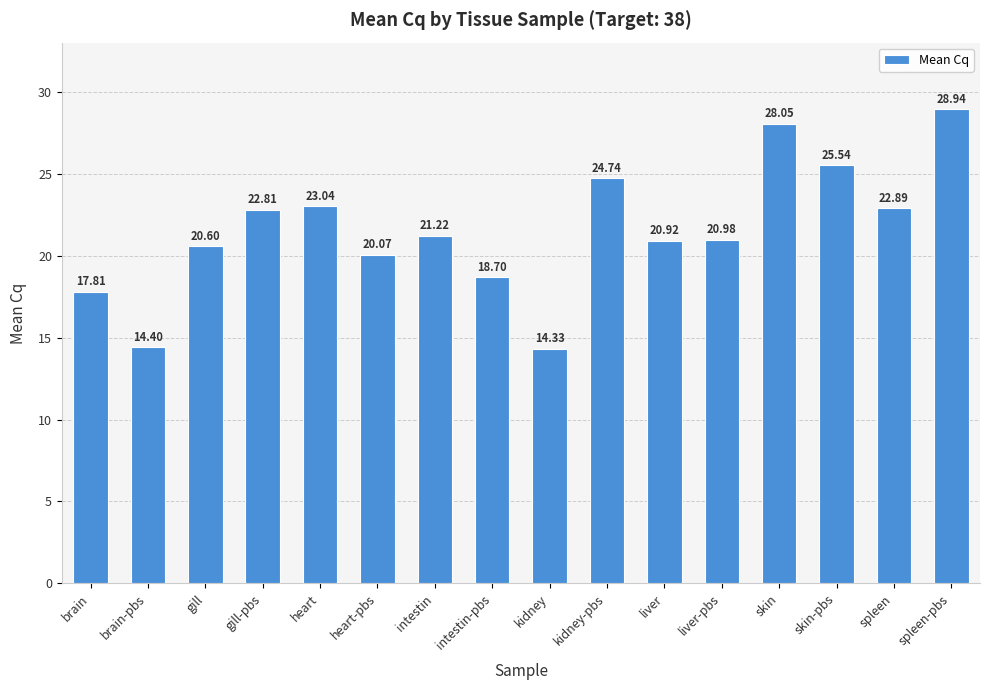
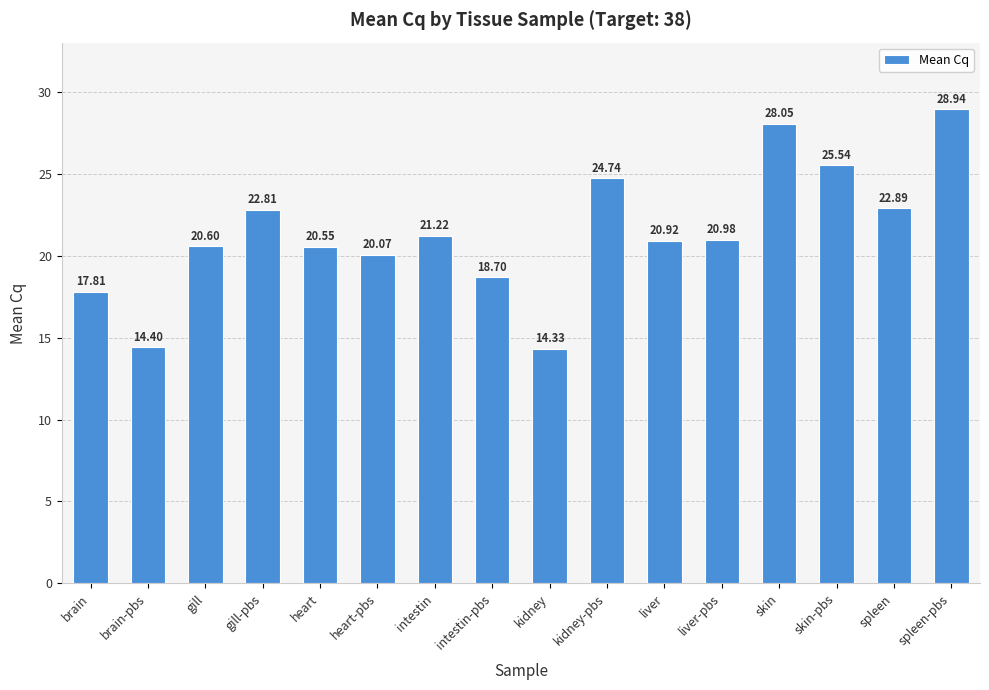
heart: 23.04 -> 20.55
